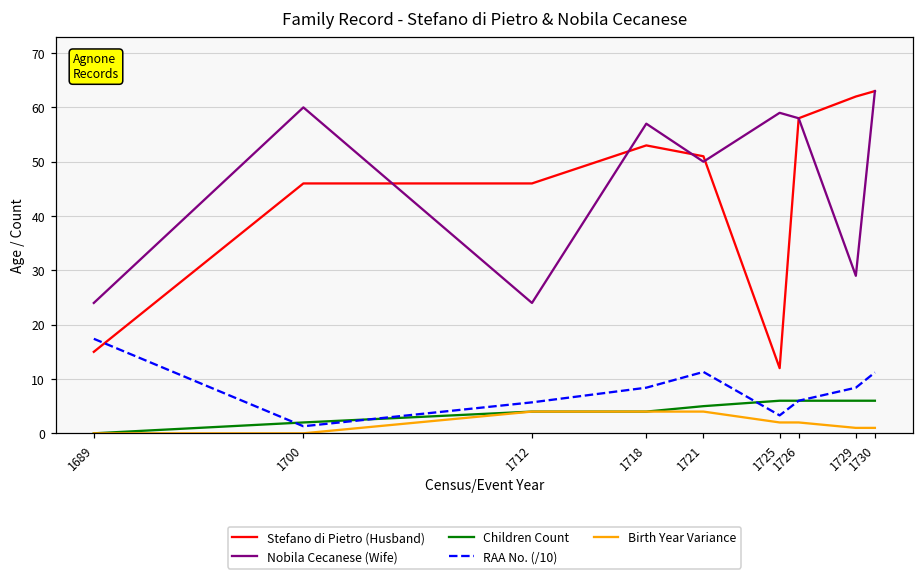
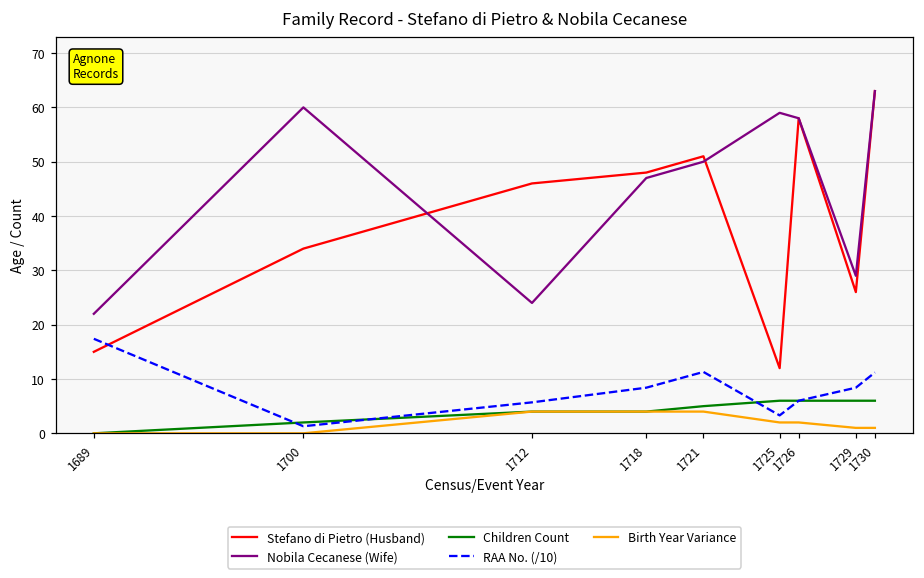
Nobila Cecanese (Wife), 1689: 24 -> 22
Stefano di Pietro (Husband), 1700: 46 -> 34
Stefano di Pietro (Husband), 1718: 53 -> 48
Nobila Cecanese (Wife), 1718: 57 -> 47
Stefano di Pietro (Husband), 1729: 62 -> 26
